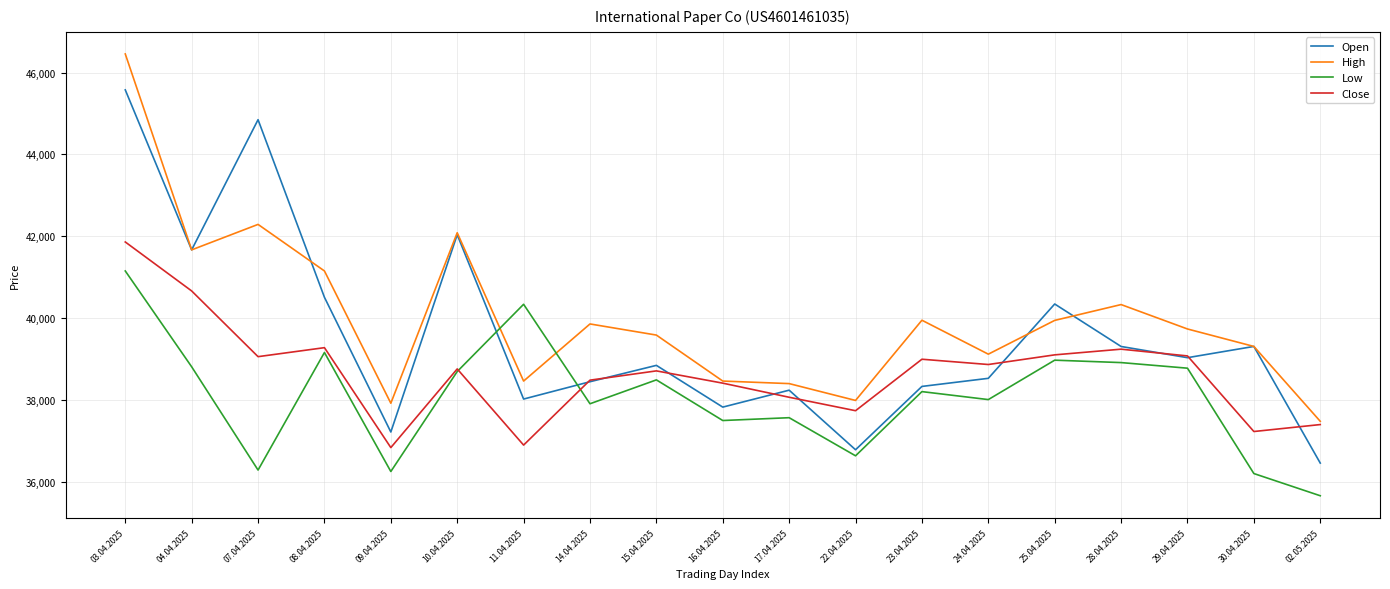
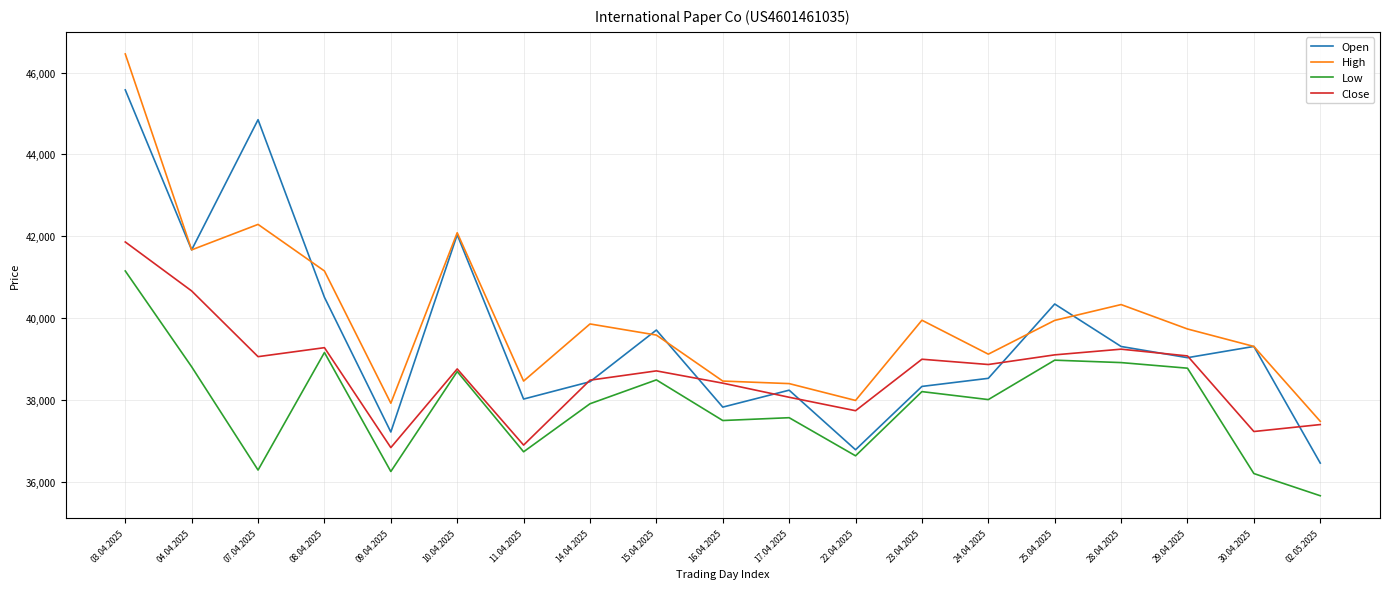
Low, 11.04.2025: 40,300 -> 36,700
Open, 15.04.2025: 38,800 -> 39,700
